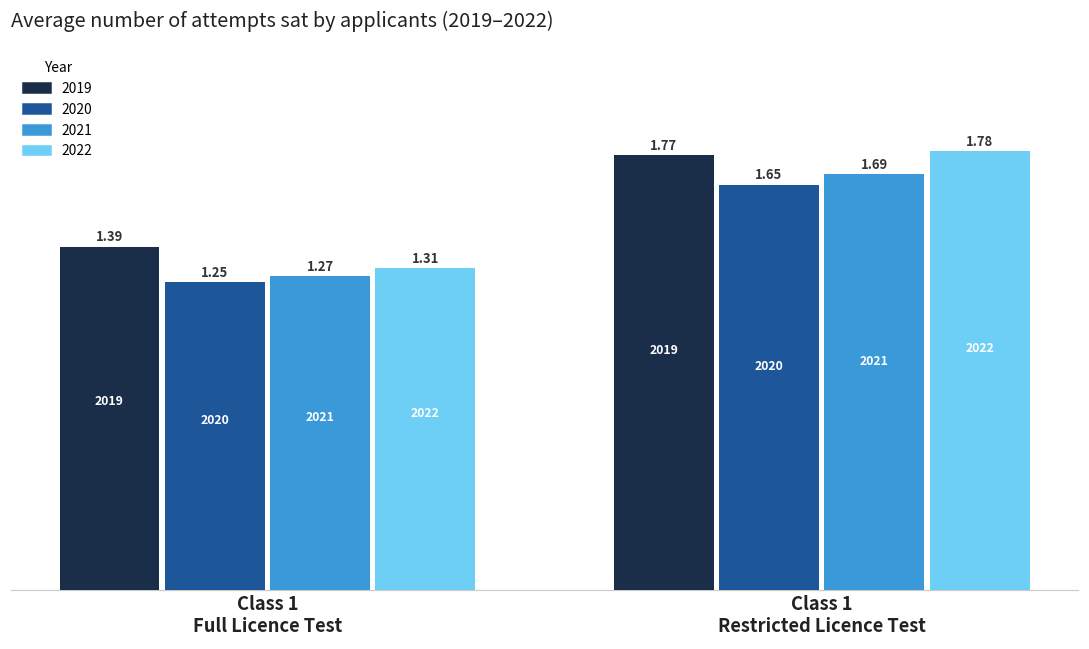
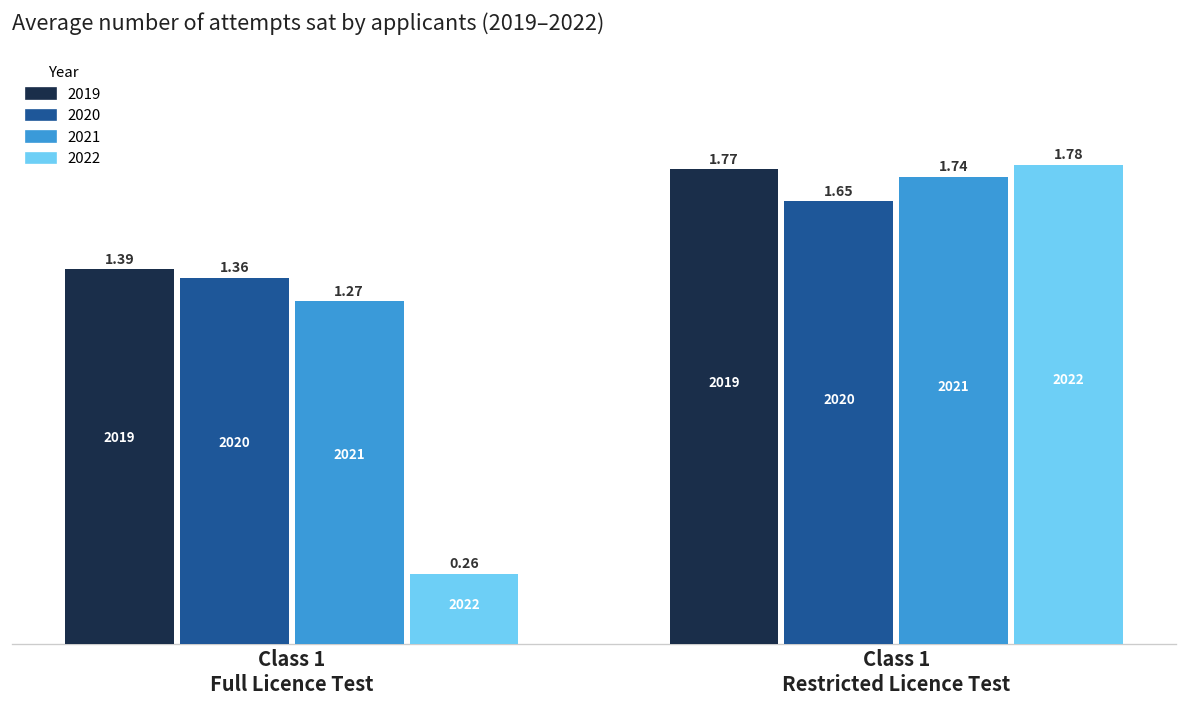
2020, Class 1 Full Licence Test: 1.25 -> 1.36
2022, Class 1 Full Licence Test: 1.31 -> 0.26
2021, Class 1 Restricted Licence Test: 1.69 -> 1.74
